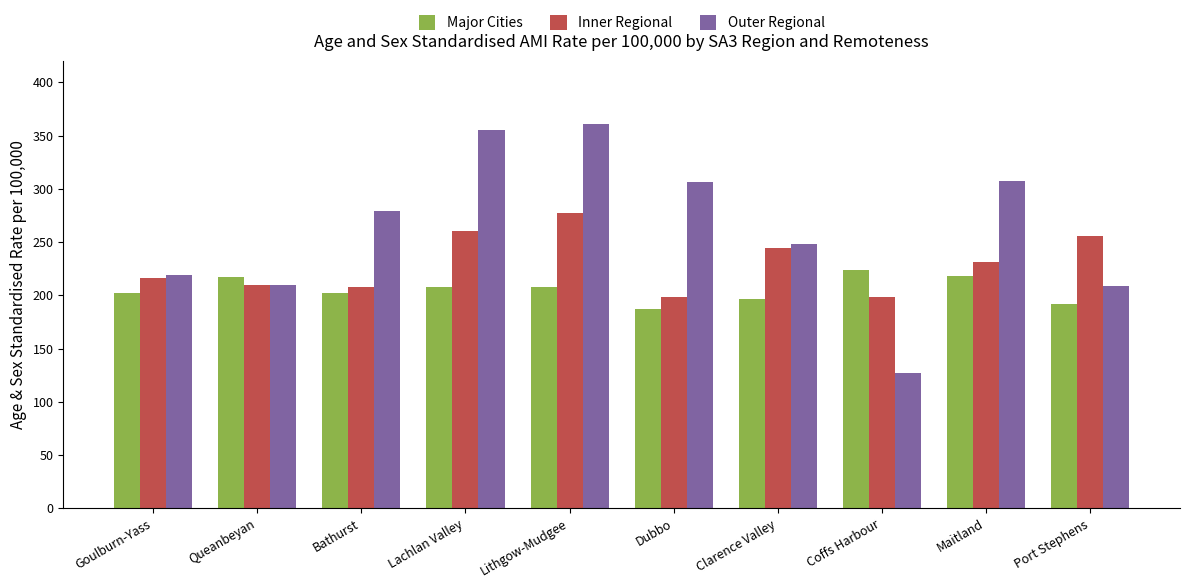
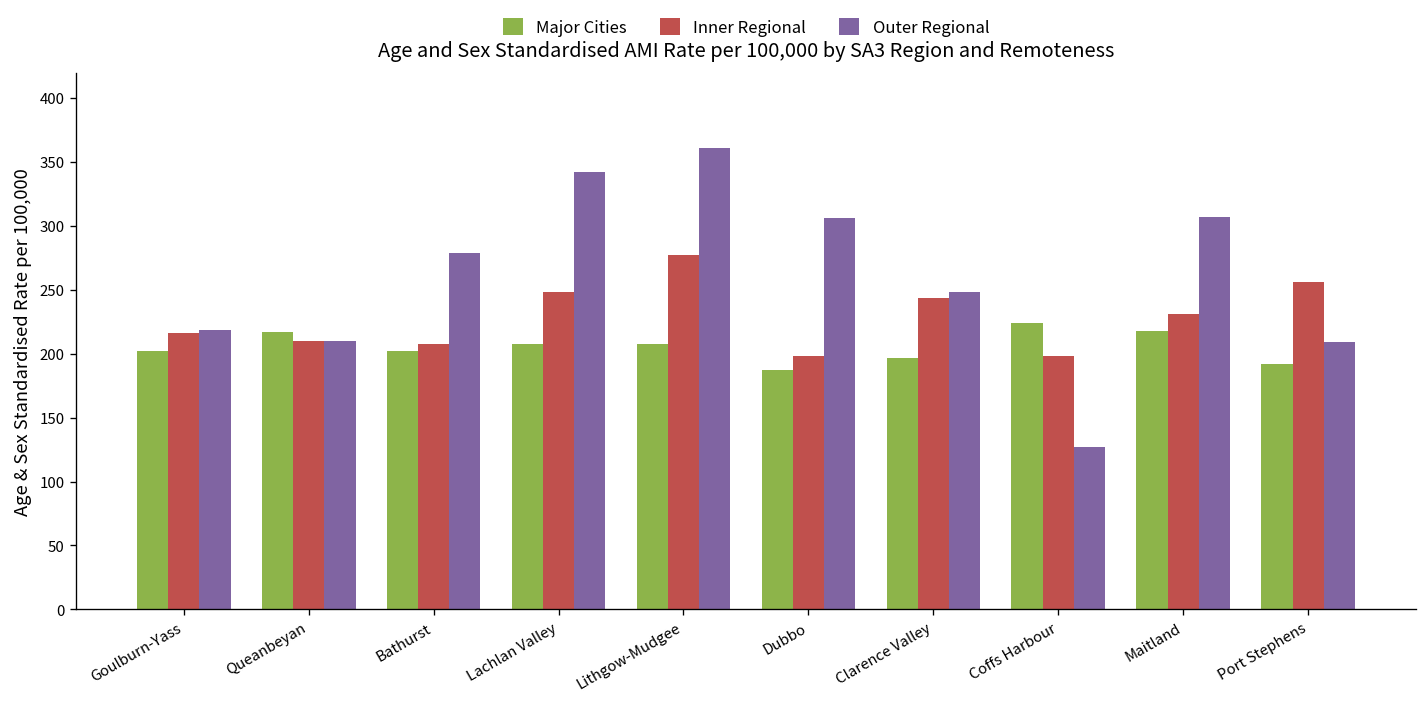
Inner Regional, Lachlan Valley: 260 -> 248
Outer Regional, Lachlan Valley: 355 -> 342
